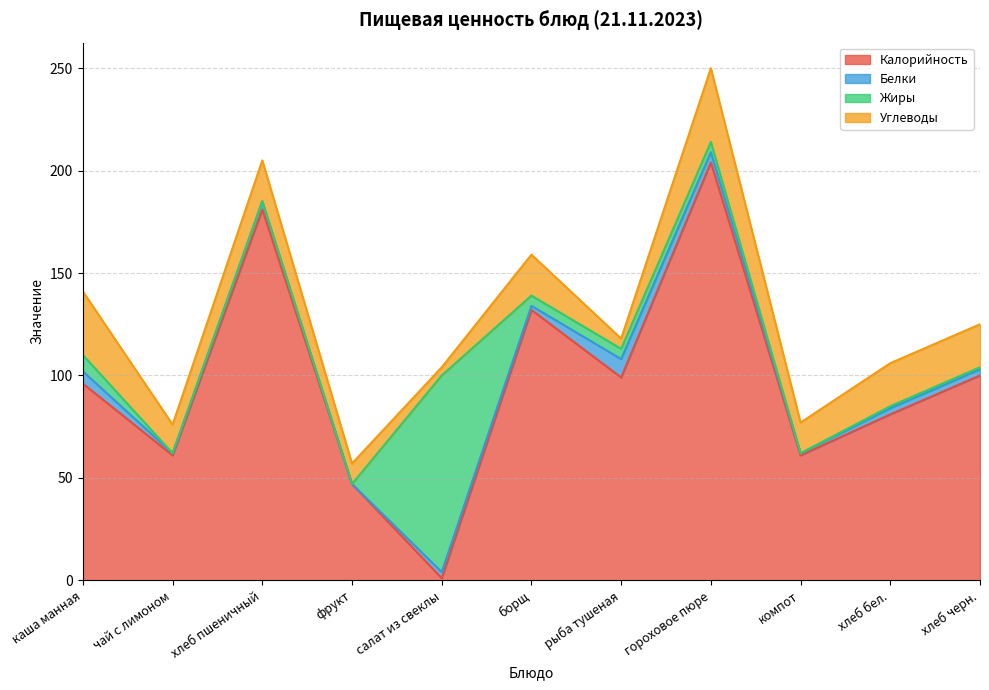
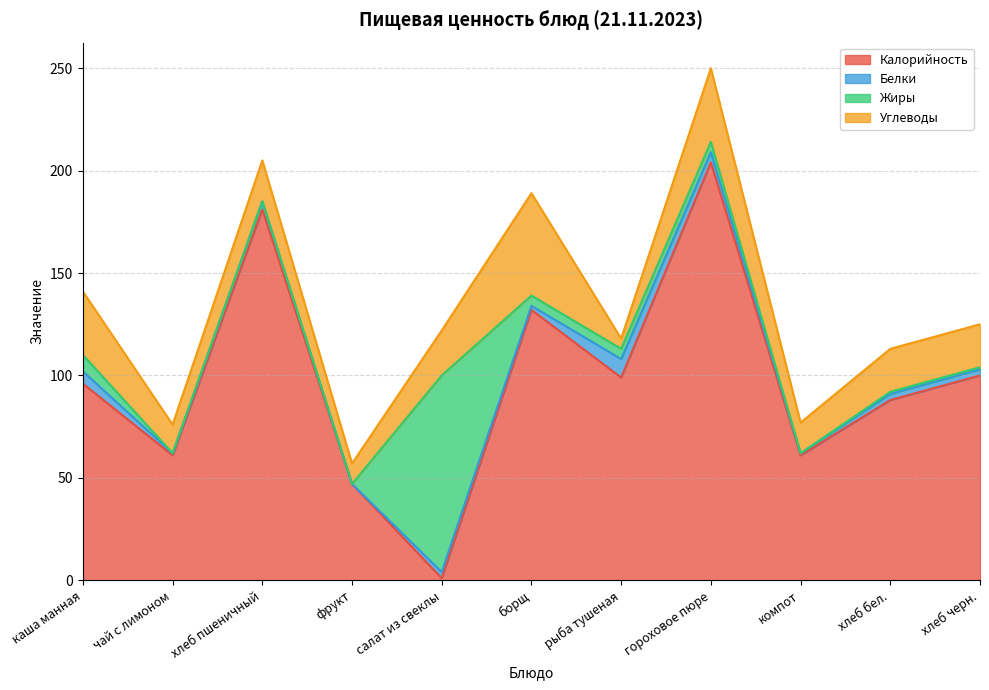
Углеводы, салат из свеклы: 4 -> 22
Углеводы, борщ: 20 -> 50
Калорийность, хлеб бел.: 81 -> 88
